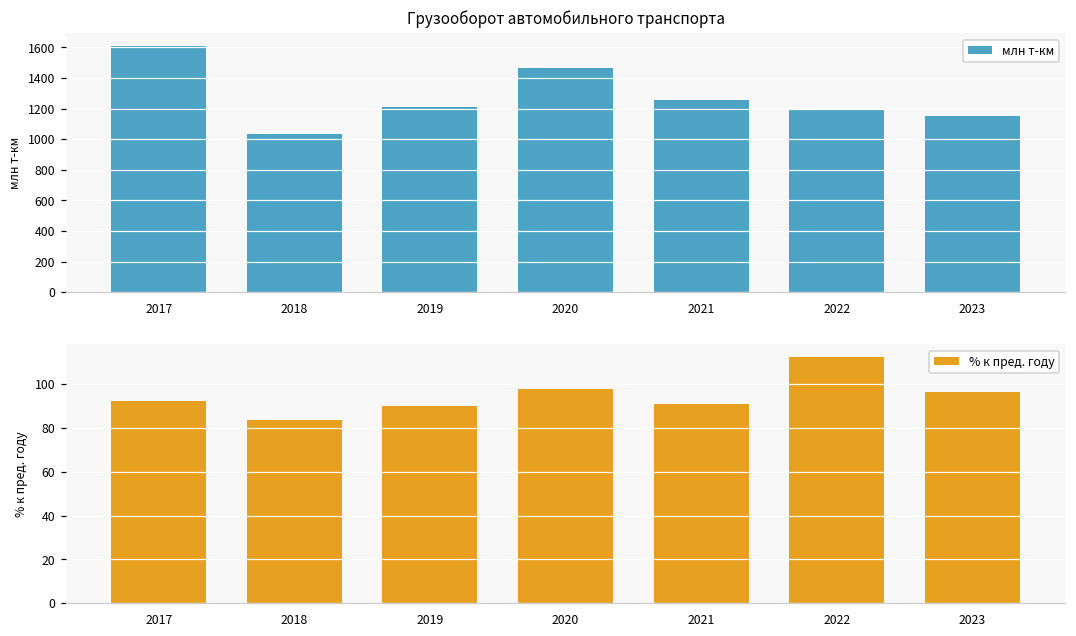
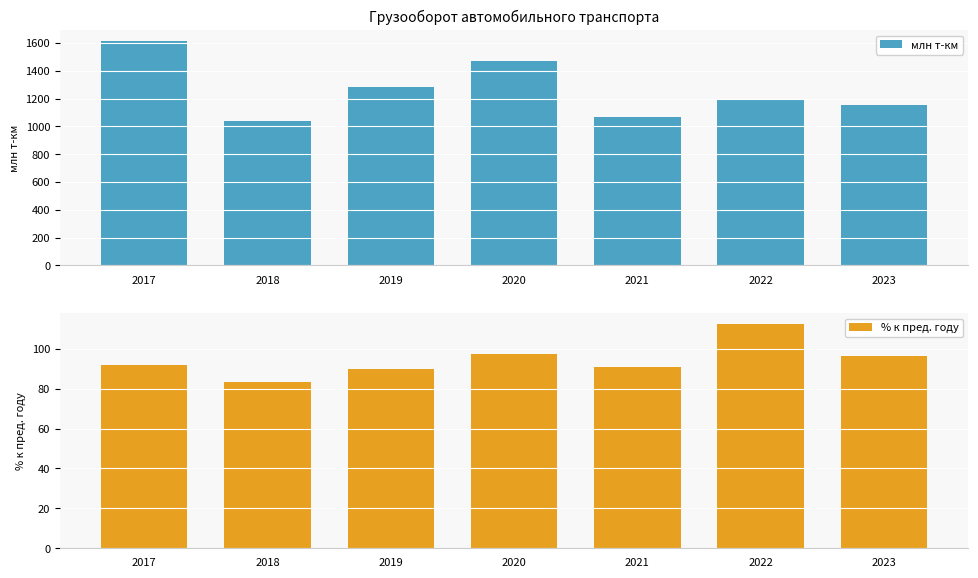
Грузооборот автомобильного транспорта, 2019: 1210 -> 1280
Грузооборот автомобильного транспорта, 2021: 1250 -> 1070
